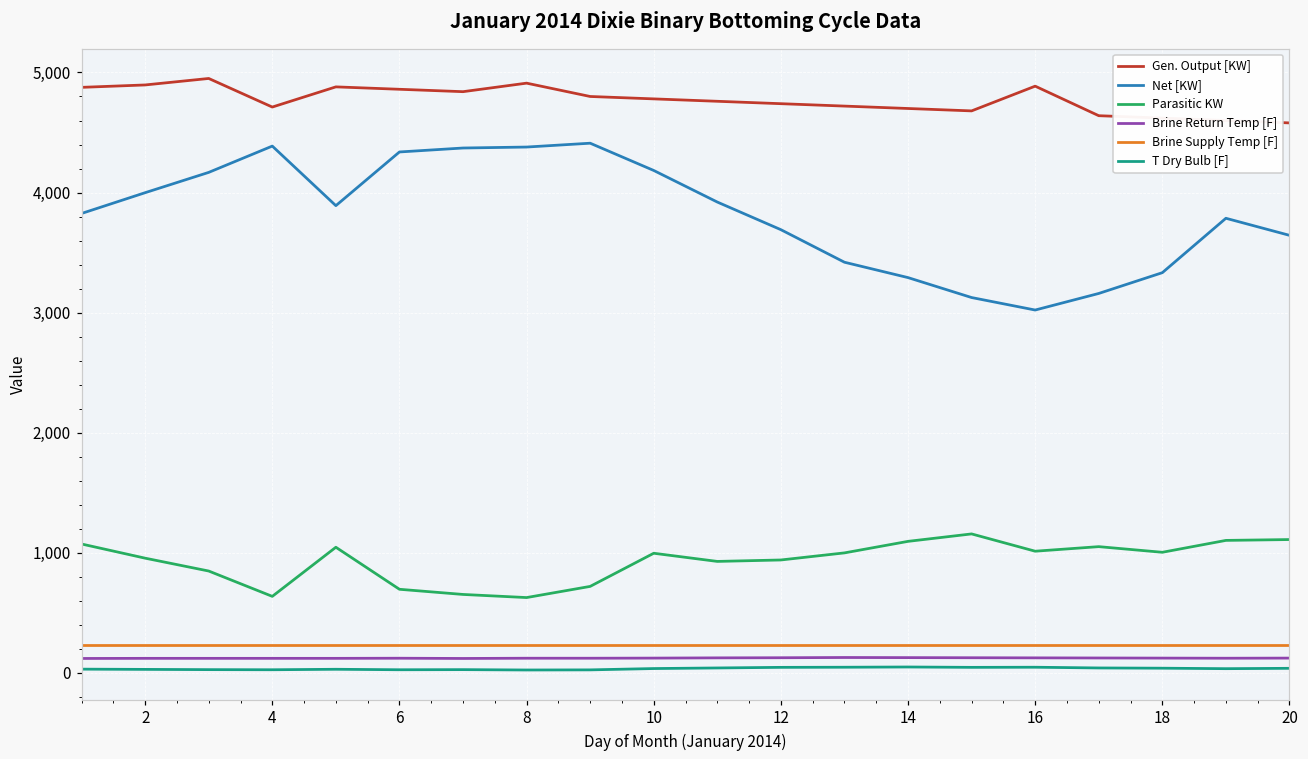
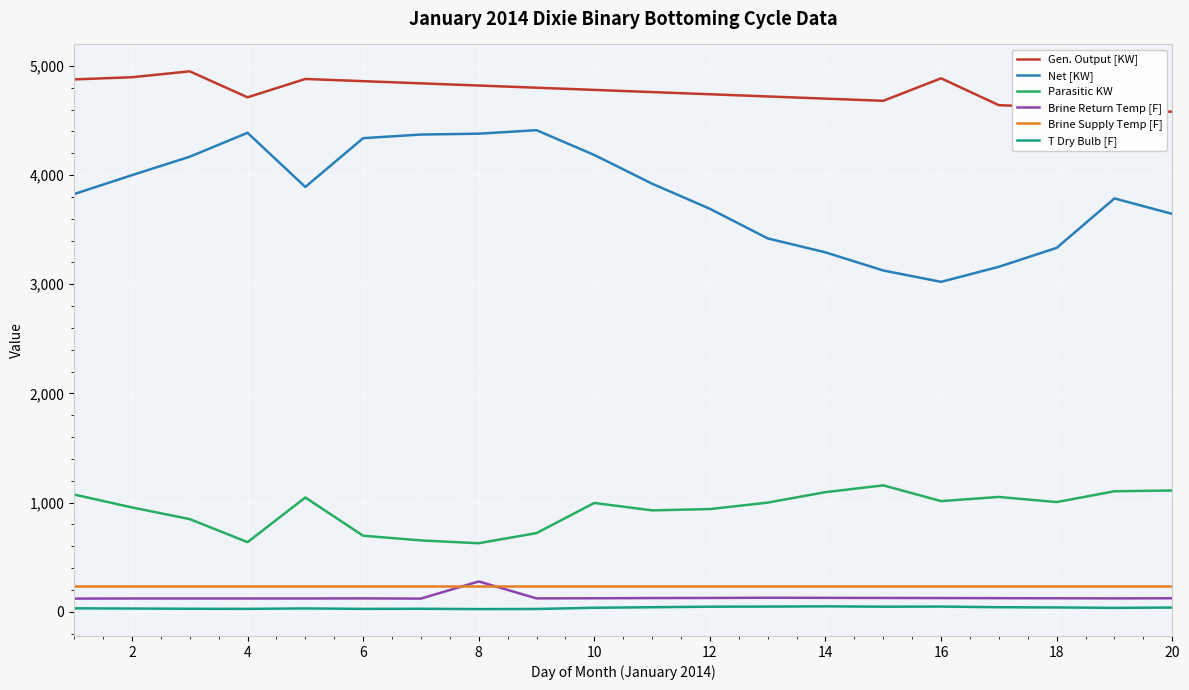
Gen. Output [KW], 8: 4,910 -> 4,820
Brine Return Temp [F], 8: 120 -> 280
